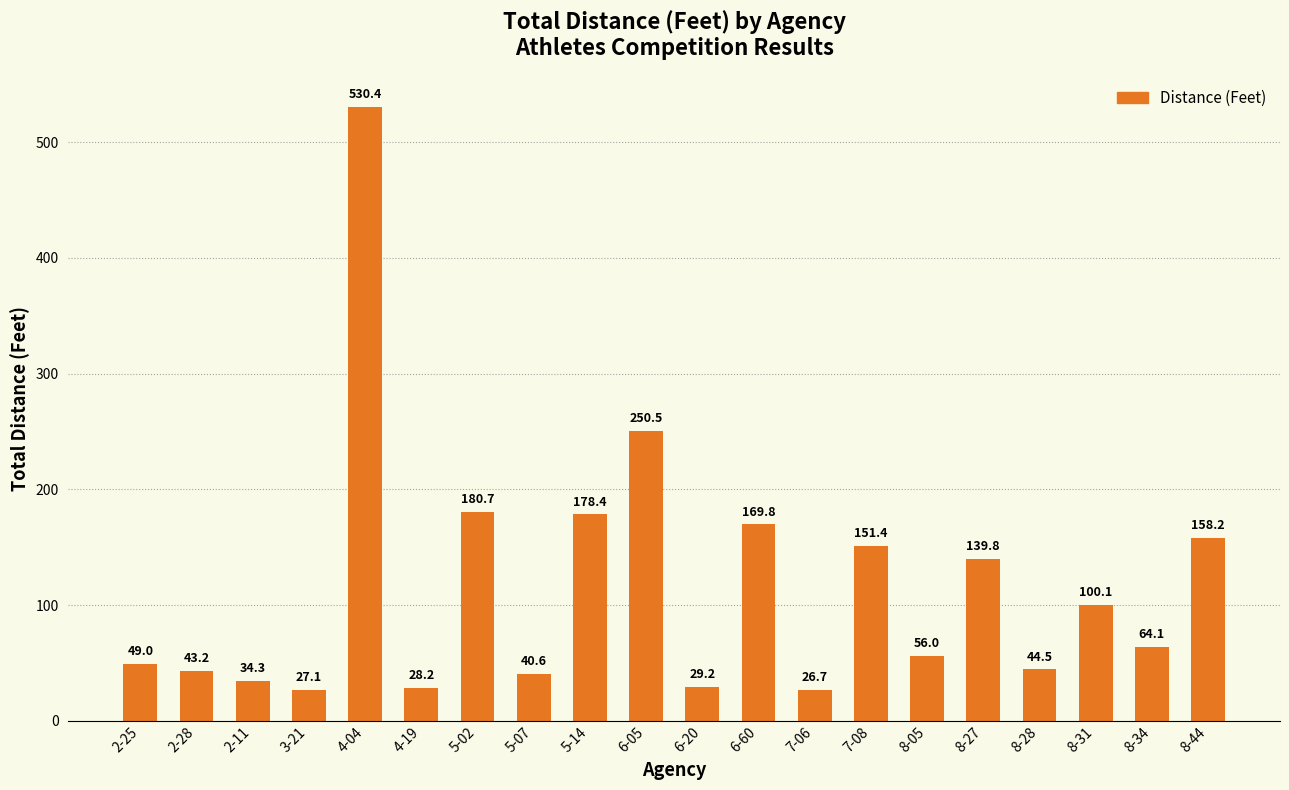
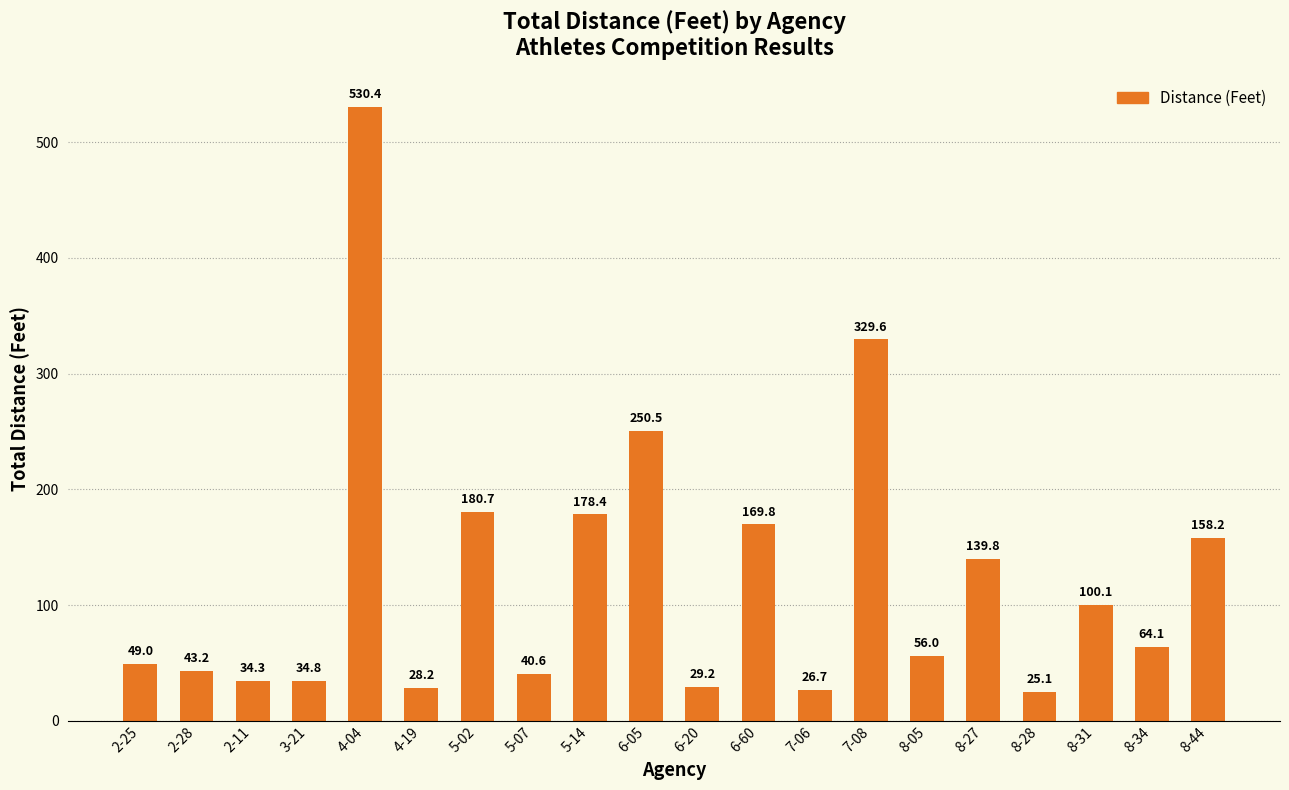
3-21: 27.1 -> 34.8
7-08: 151.4 -> 329.6
8-28: 44.5 -> 25.1
